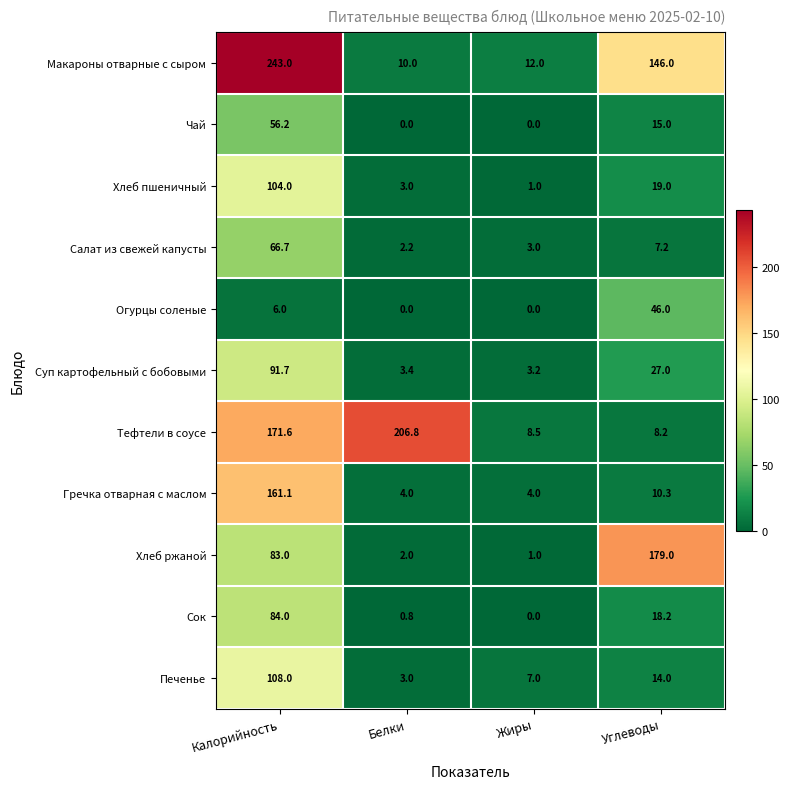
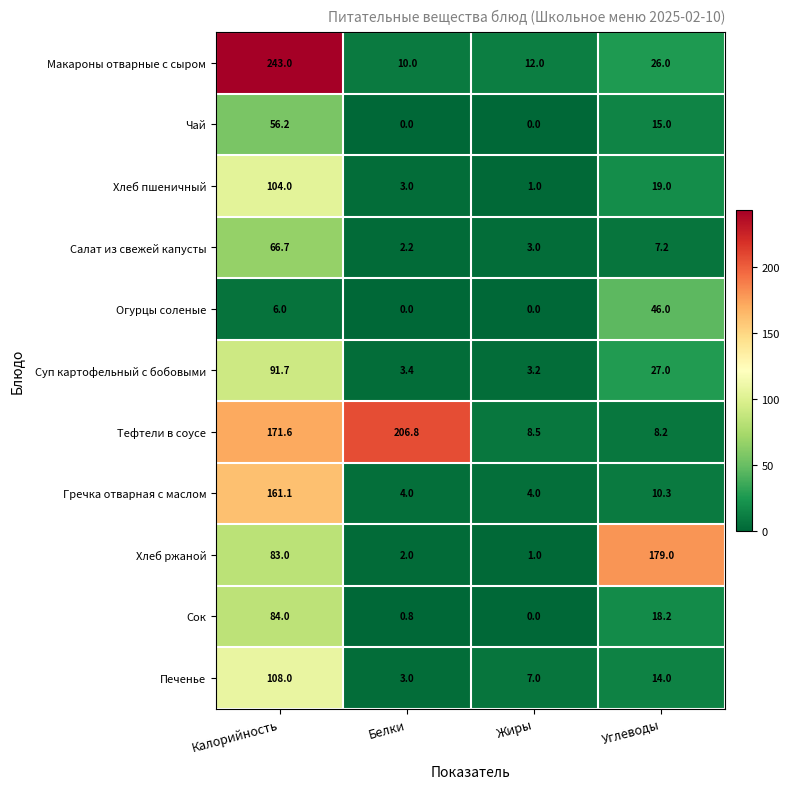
Макароны отварные с сыром, Углеводы: 146.0 -> 26.0
